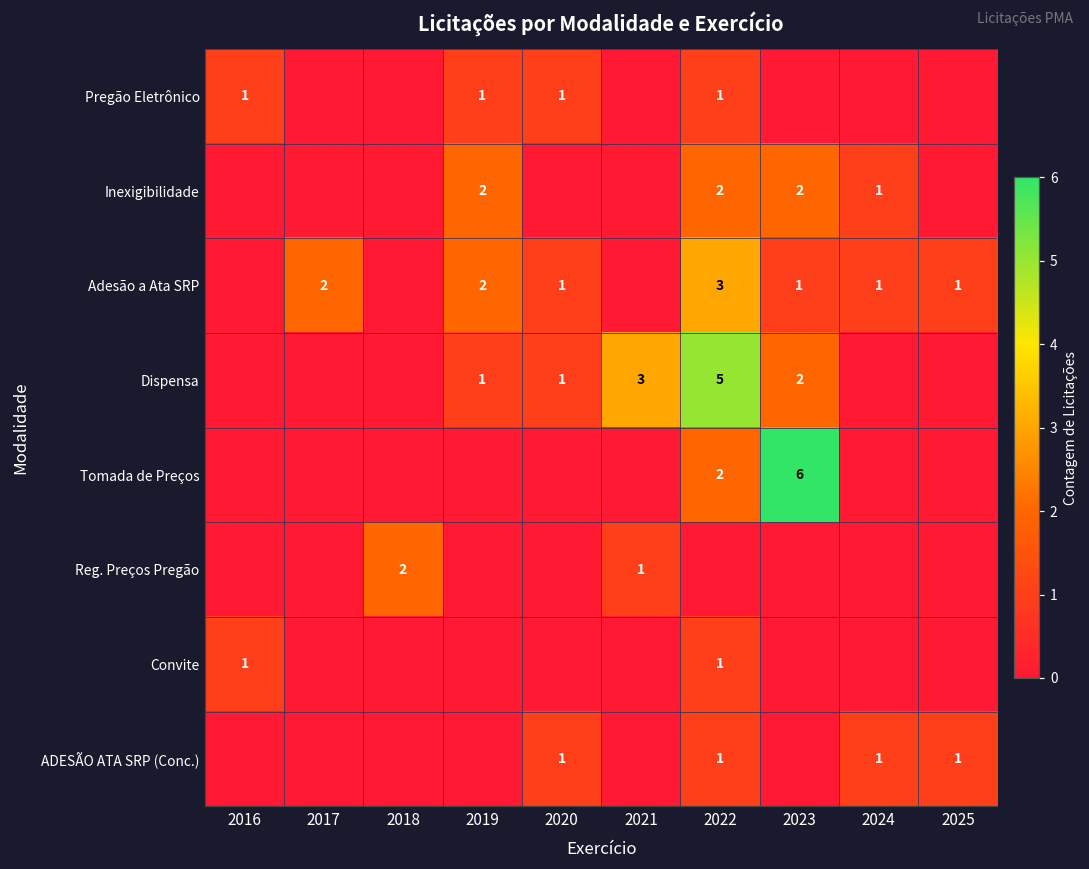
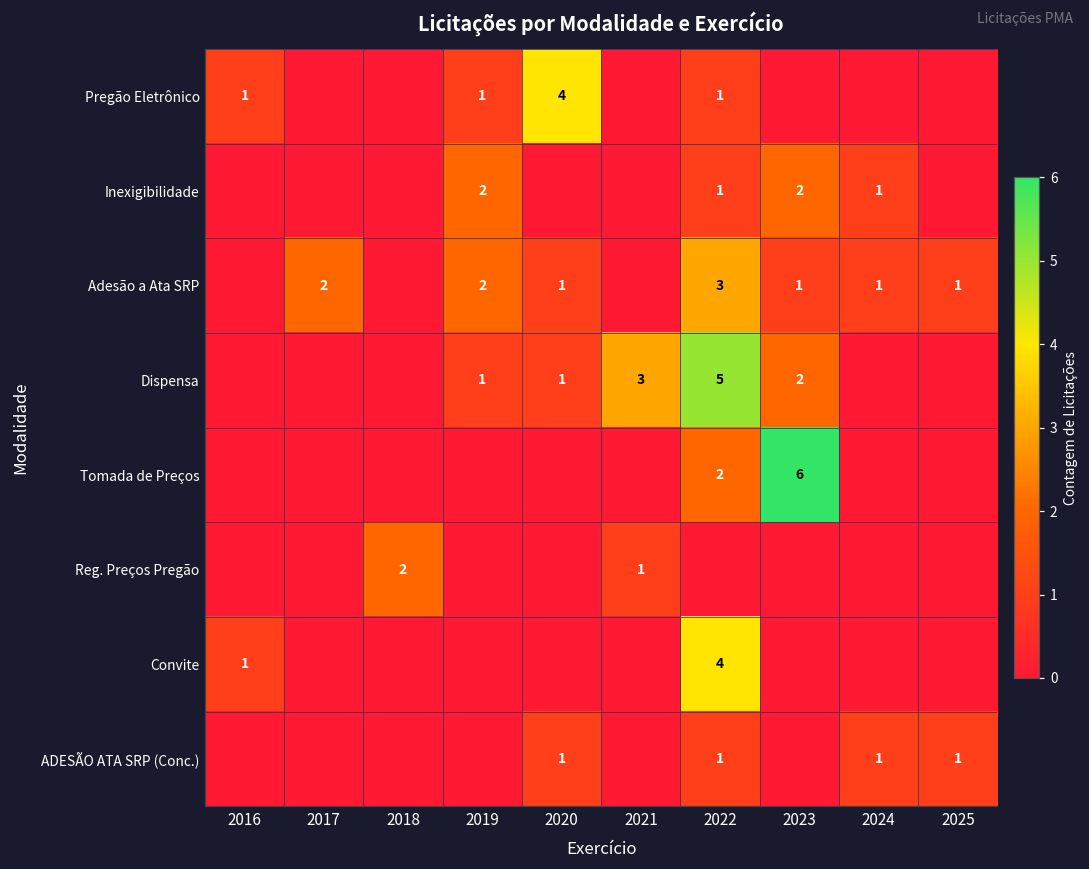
Pregão Eletrônico, 2020: 1 -> 4
Inexigibilidade, 2022: 2 -> 1
Convite, 2022: 1 -> 4
